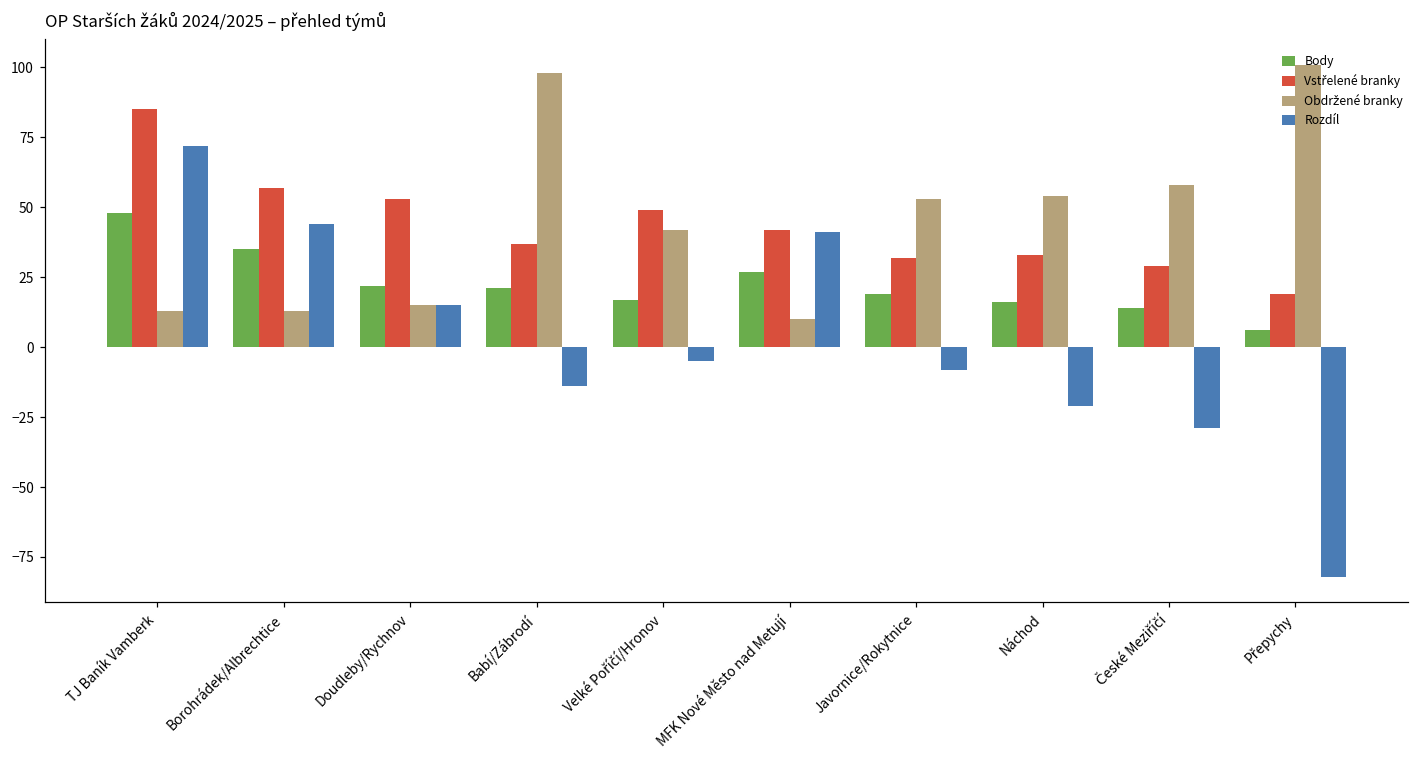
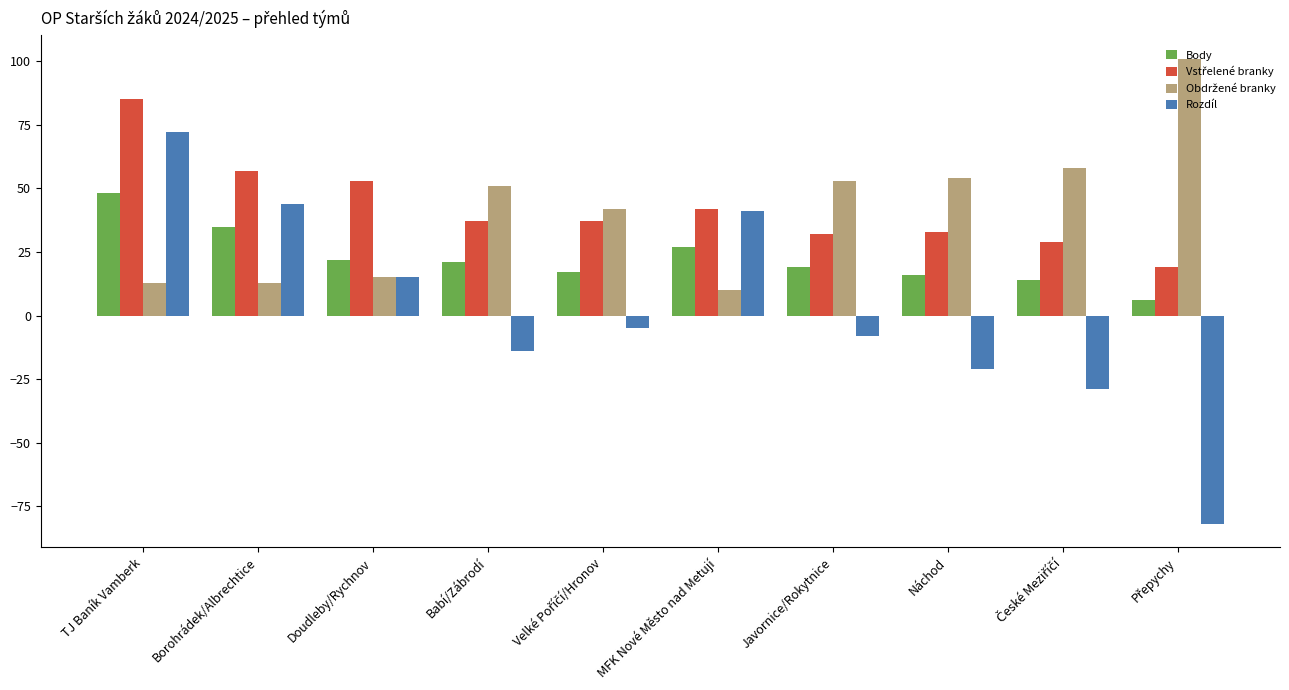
Obdržené branky, Babí/Zábrodí: 98 -> 51
Vstřelené branky, Velké Poříčí/Hronov: 49 -> 37
